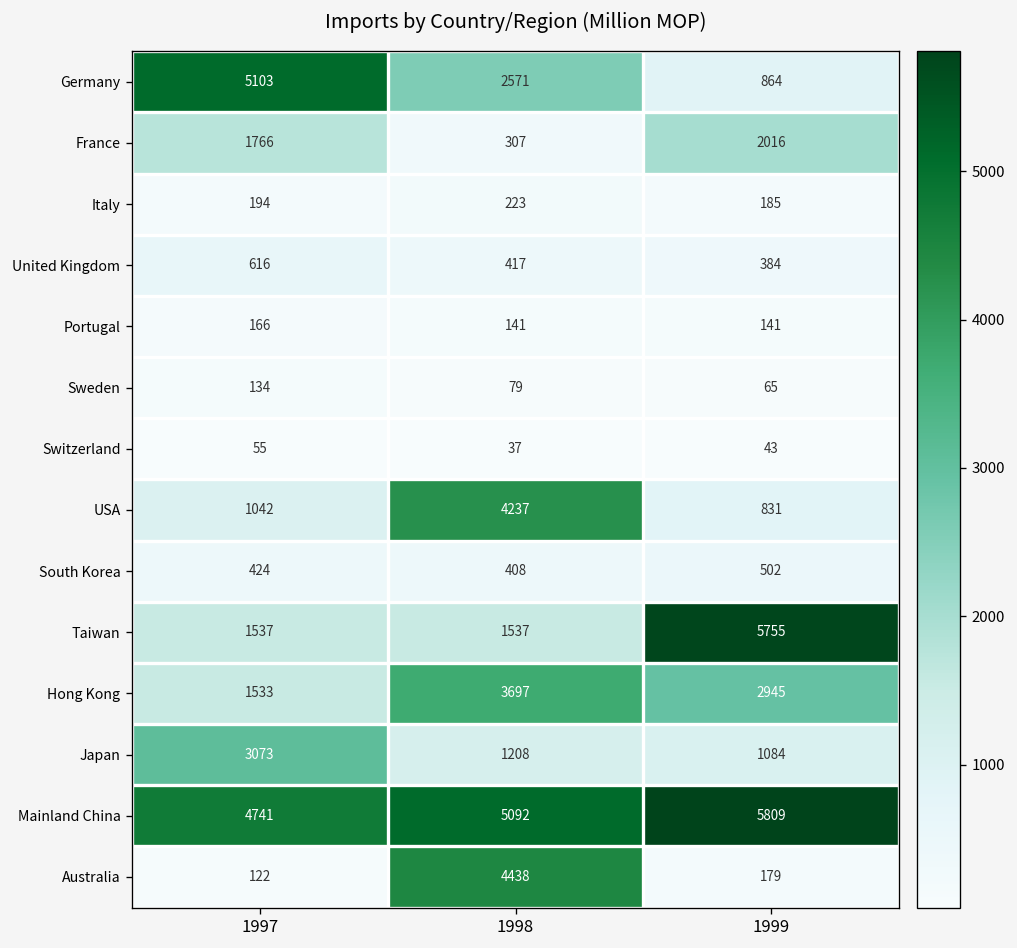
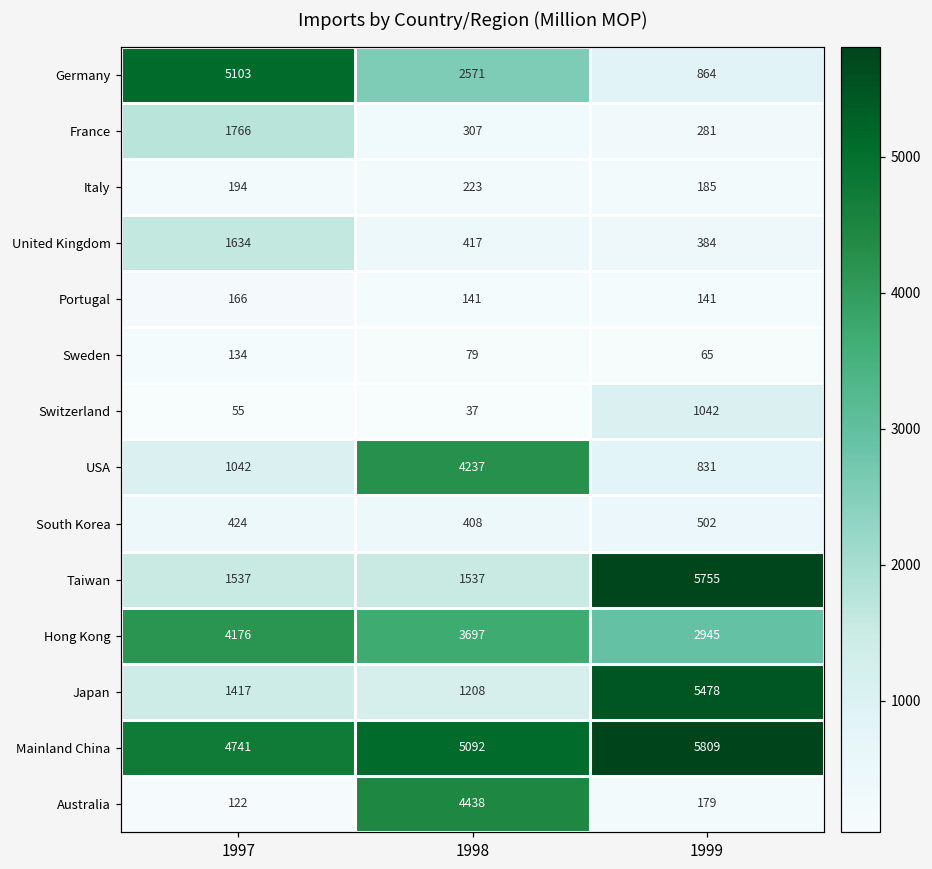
France, 1999: 2016 -> 281
United Kingdom, 1997: 616 -> 1634
Switzerland, 1999: 43 -> 1042
Hong Kong, 1997: 1533 -> 4176
Japan, 1997: 3073 -> 1417
Japan, 1999: 1084 -> 5478
